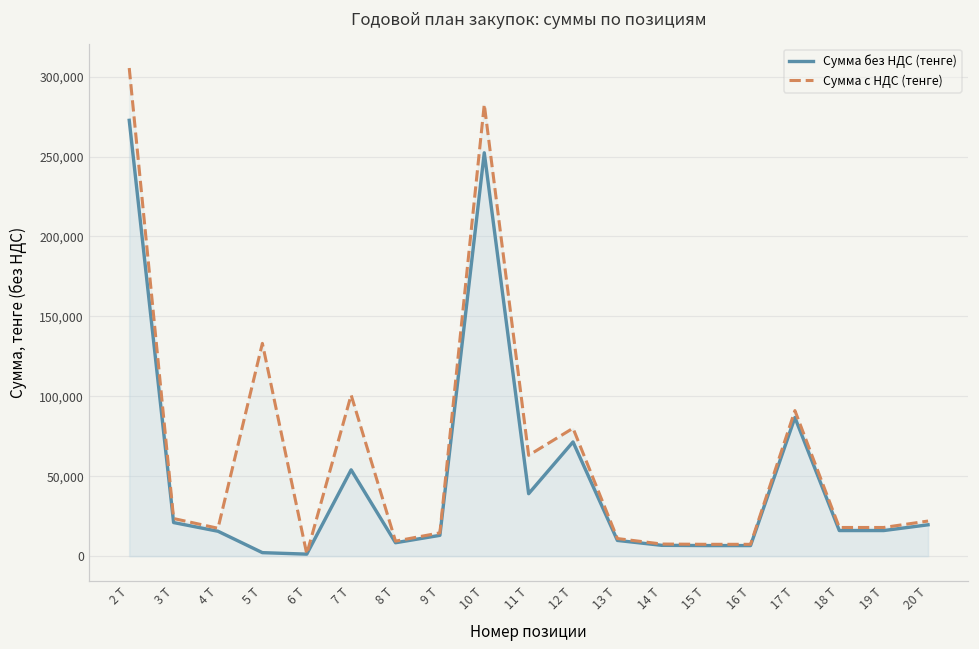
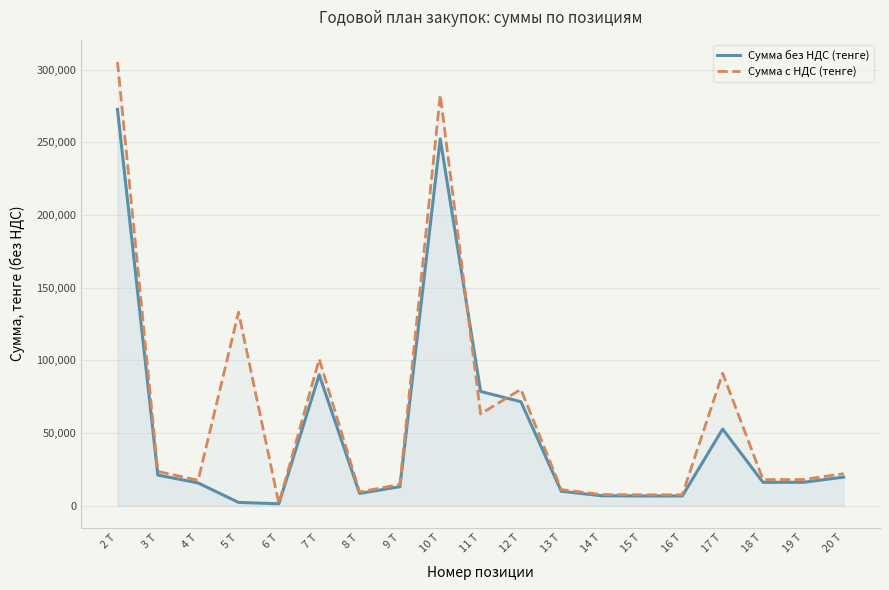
Сумма без НДС (тенге), 7 Т: 54,000 -> 90,000
Сумма без НДС (тенге), 11 Т: 39,000 -> 79,000
Сумма без НДС (тенге), 17 Т: 87,000 -> 53,000
